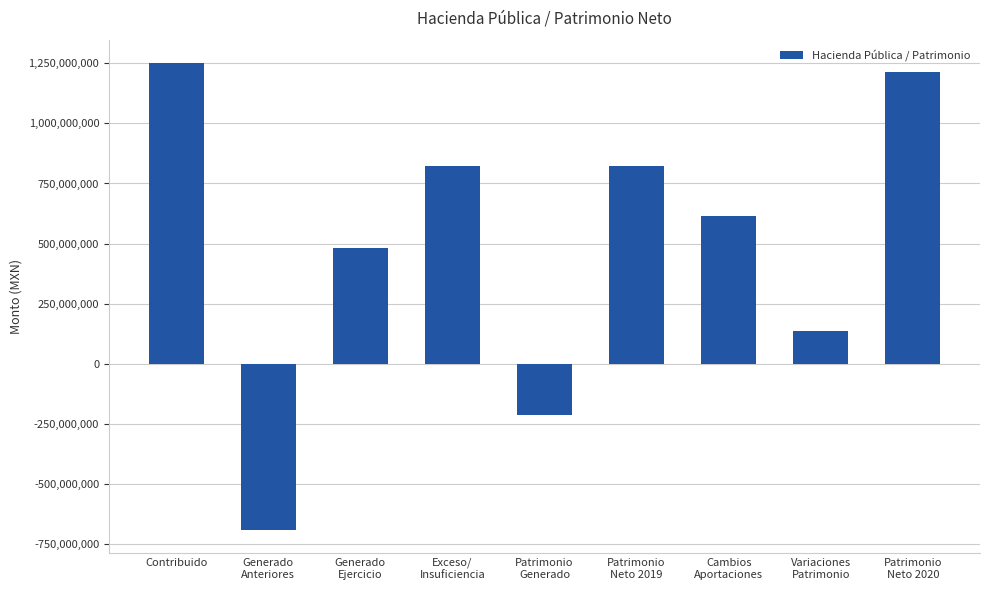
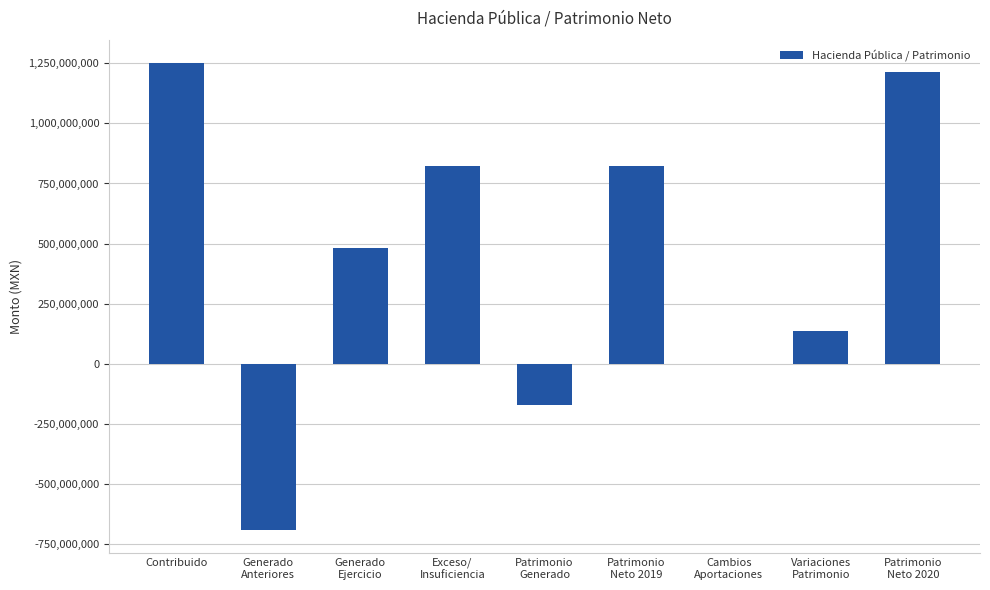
Patrimonio Generado: -210,000,000 -> -170,000,000
Cambios Aportaciones: 610,000,000 -> 0
